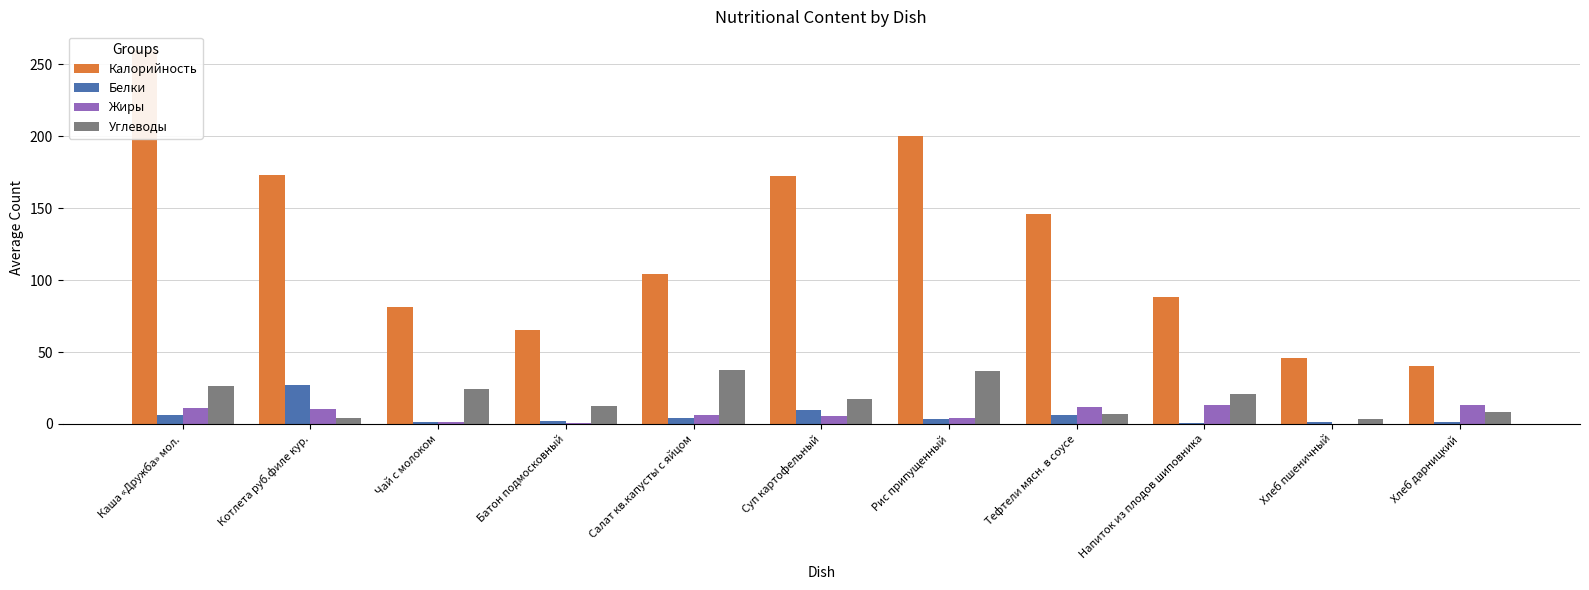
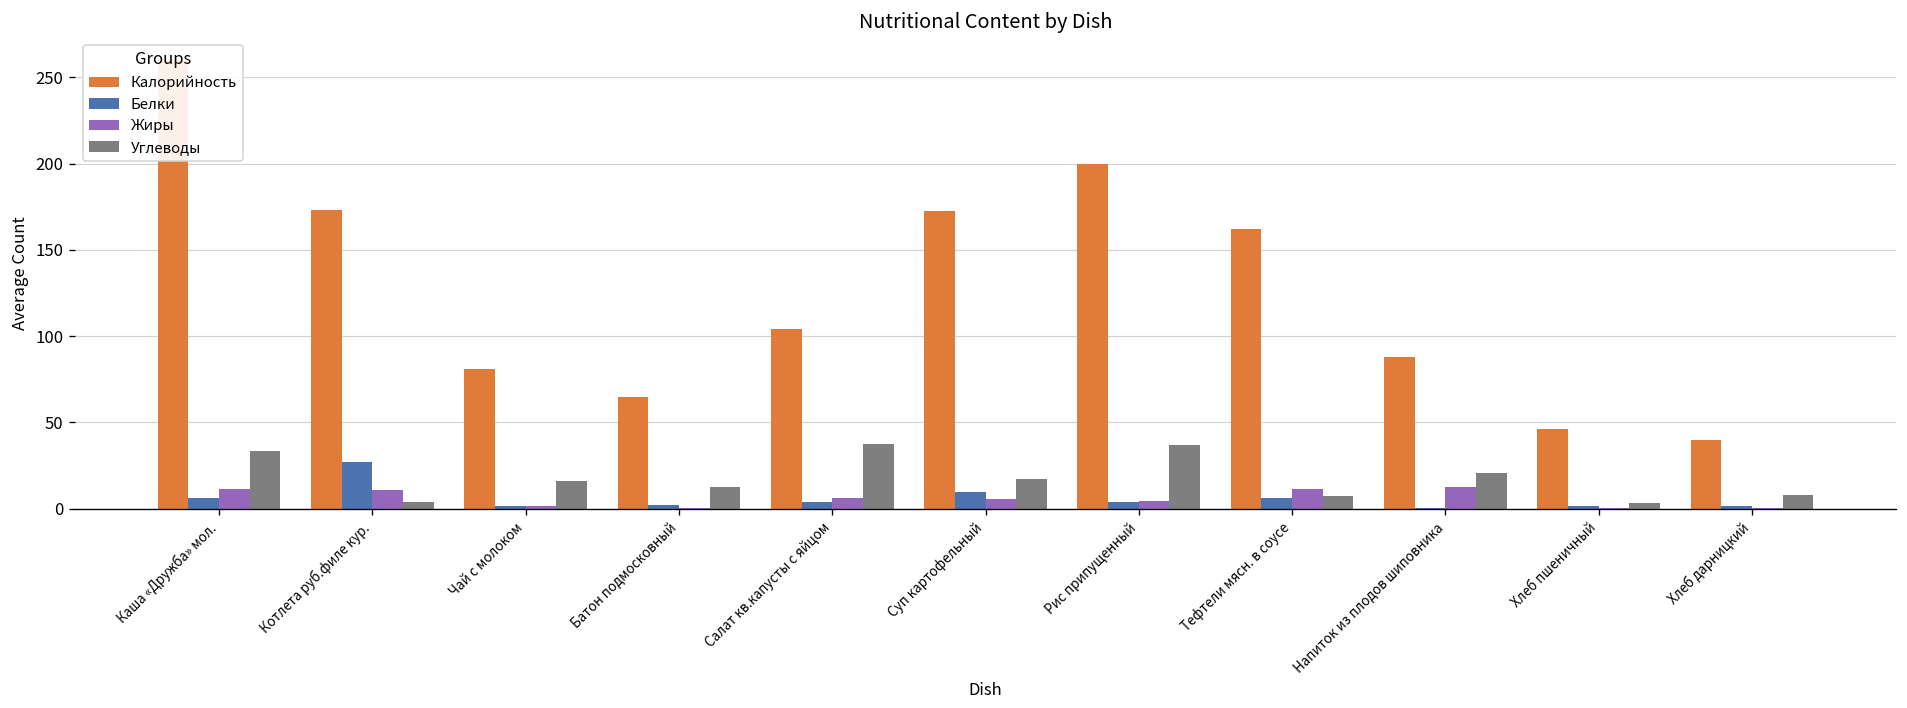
Углеводы, Каша «Дружба» мол.: 27 -> 33
Углеводы, Чай с молоком: 24 -> 16
Калорийность, Тефтели мясн. в соусе: 146 -> 162
Жиры, Хлеб дарницкий: 13 -> 0
